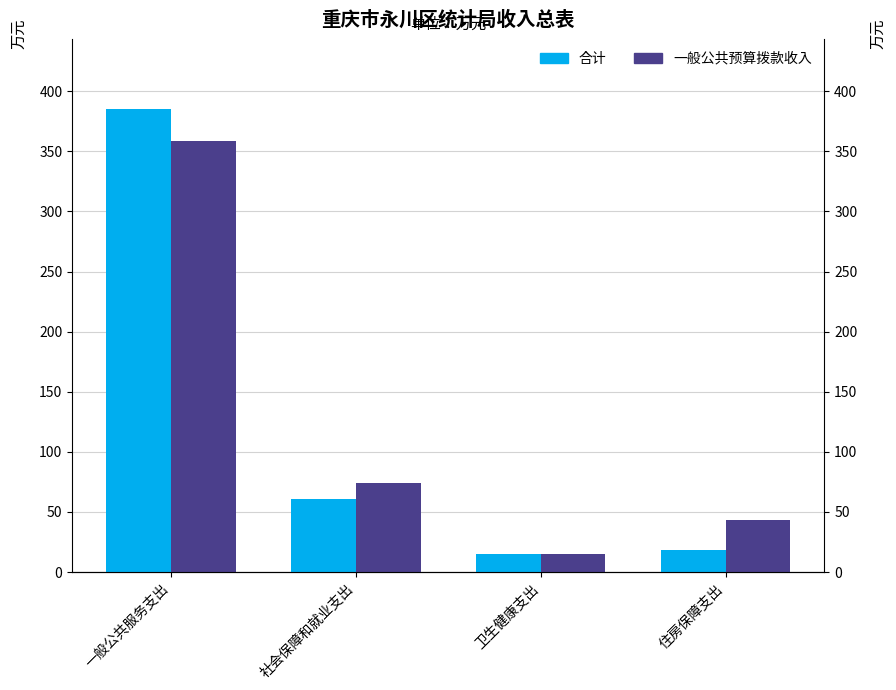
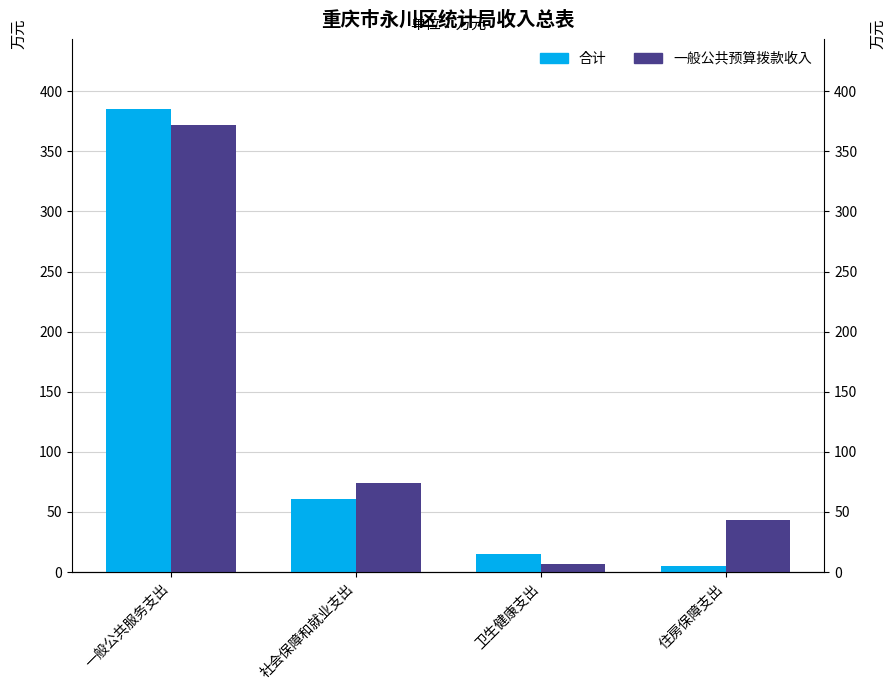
一般公共预算拨款收入, 一般公共服务支出: 358 -> 372
一般公共预算拨款收入, 卫生健康支出: 15 -> 6
合计, 住房保障支出: 18 -> 5
